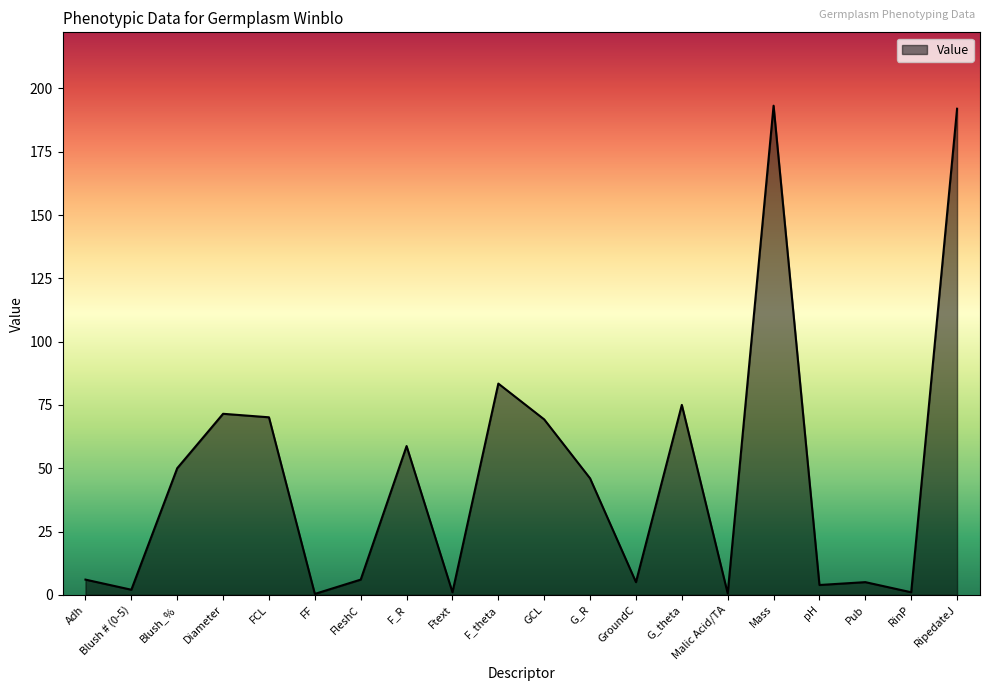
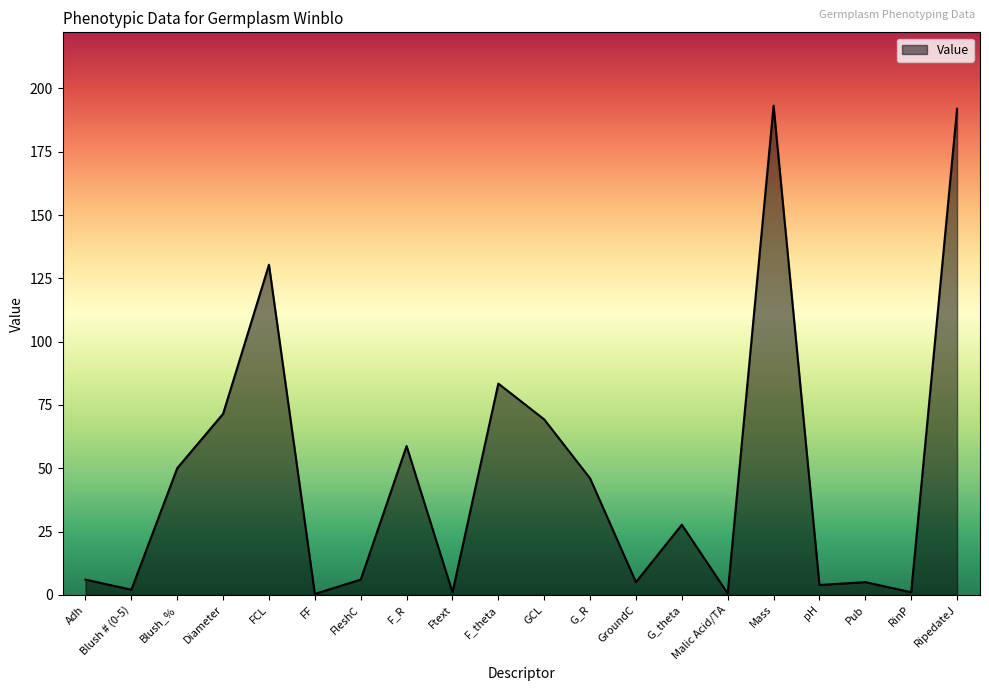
FCL: 70 -> 130
G_theta: 75 -> 28
